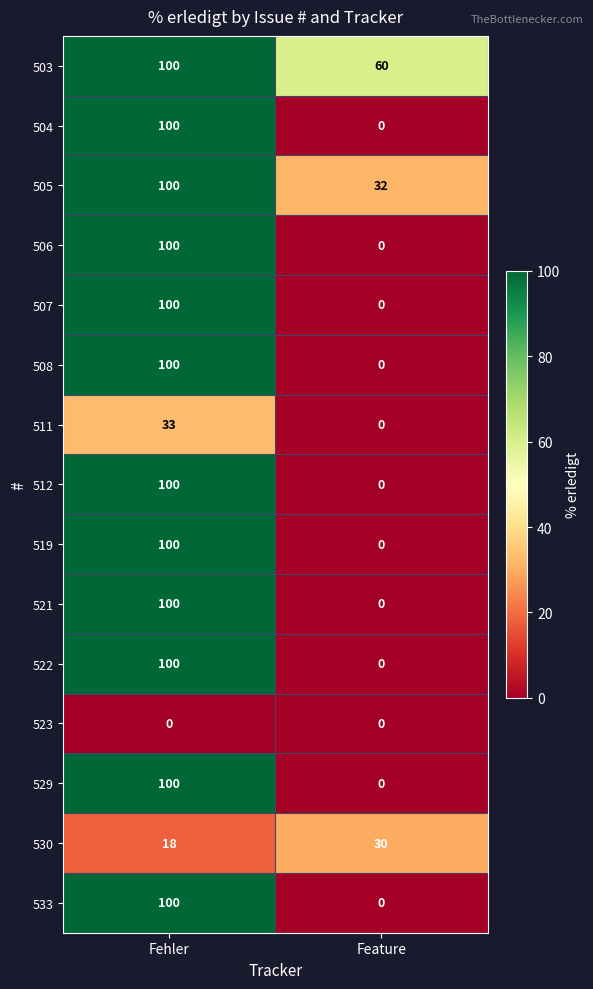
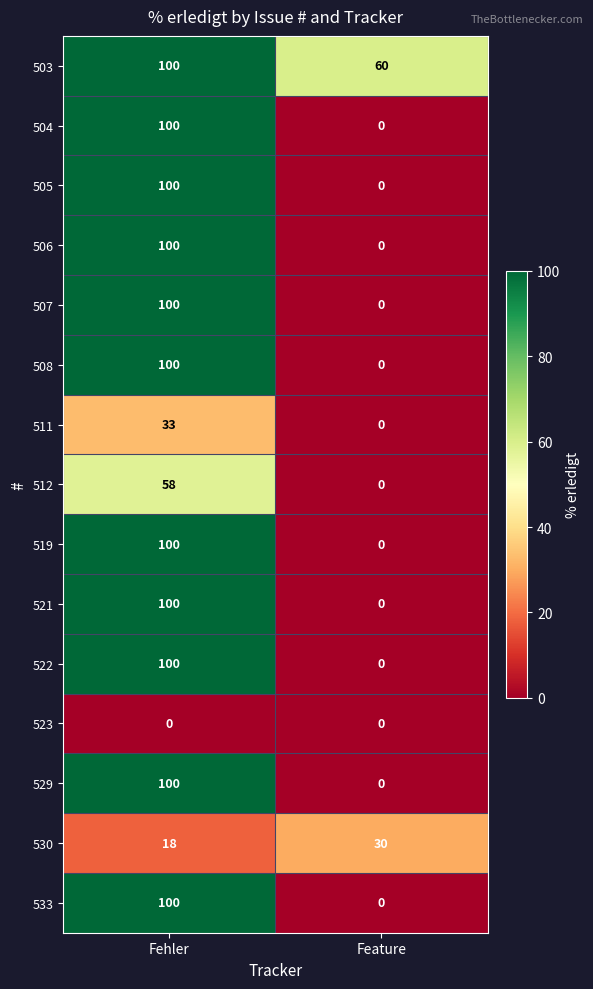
505, Feature: 32 -> 0
512, Fehler: 100 -> 58
